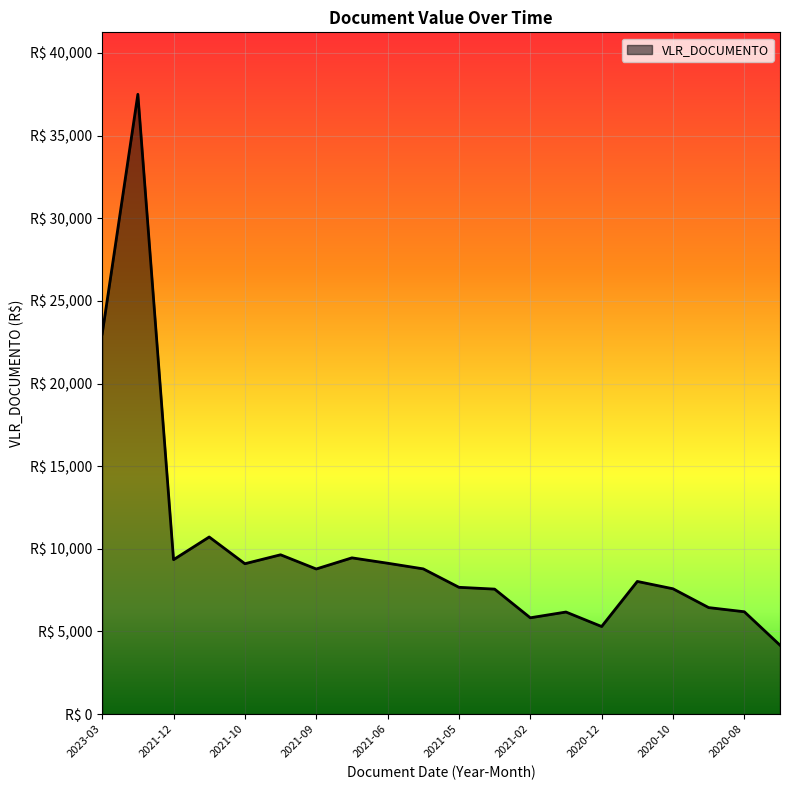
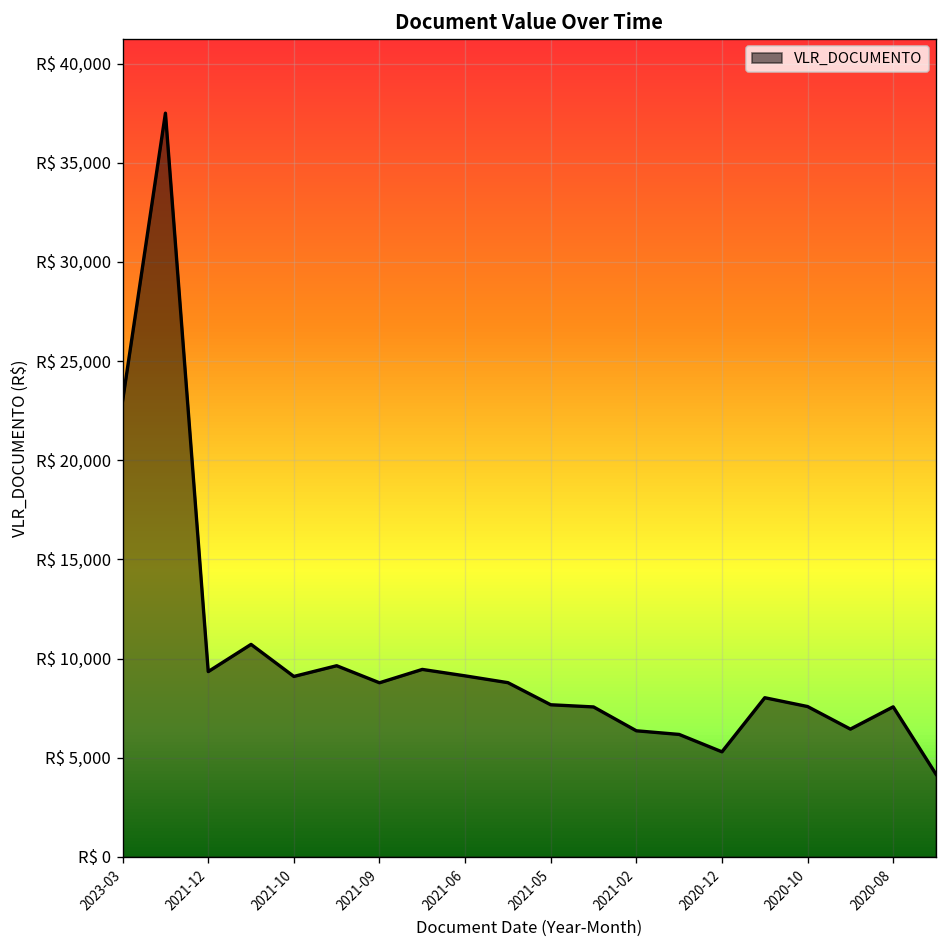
2021-02: R$ 5,800 -> R$ 6,400
2020-08: R$ 6,200 -> R$ 7,600
